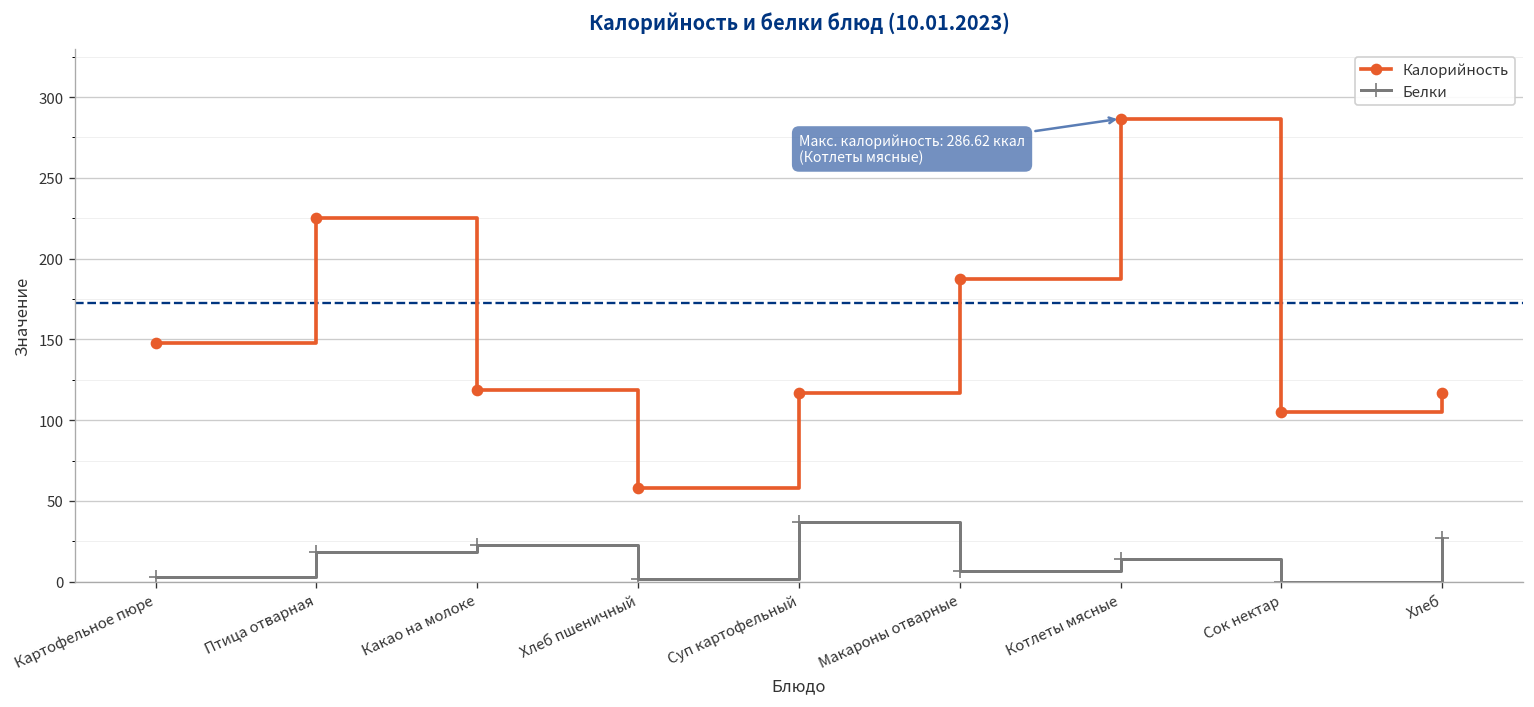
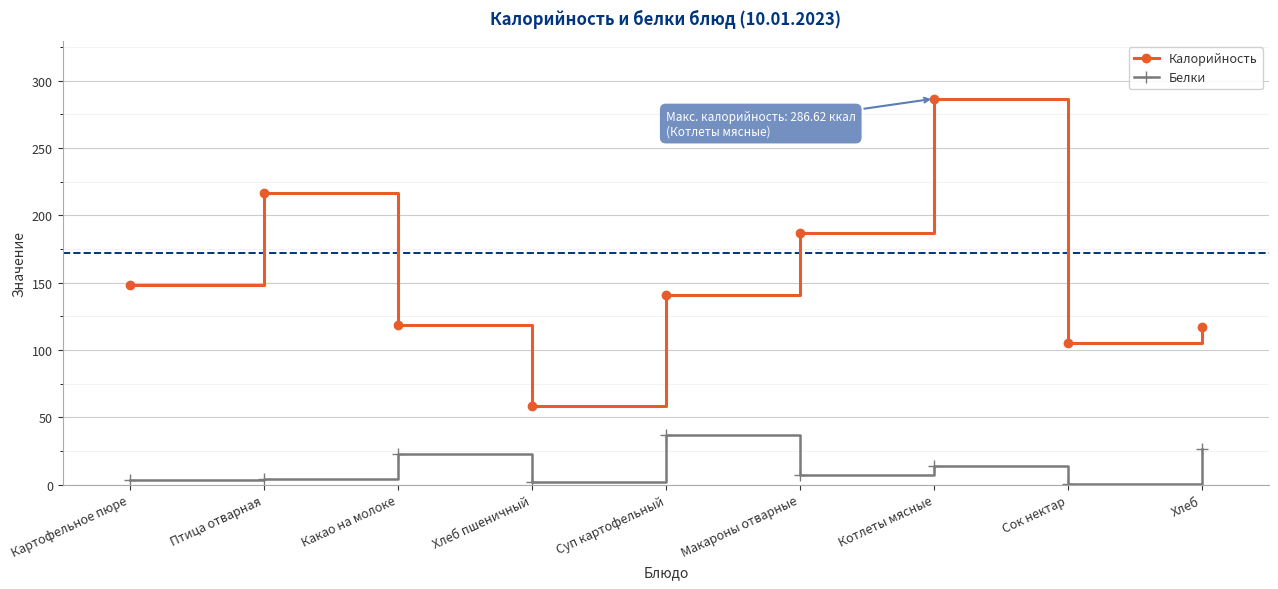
Калорийность, Птица отварная: 225 -> 217
Белки, Птица отварная: 18 -> 4
Калорийность, Суп картофельный: 117 -> 141
